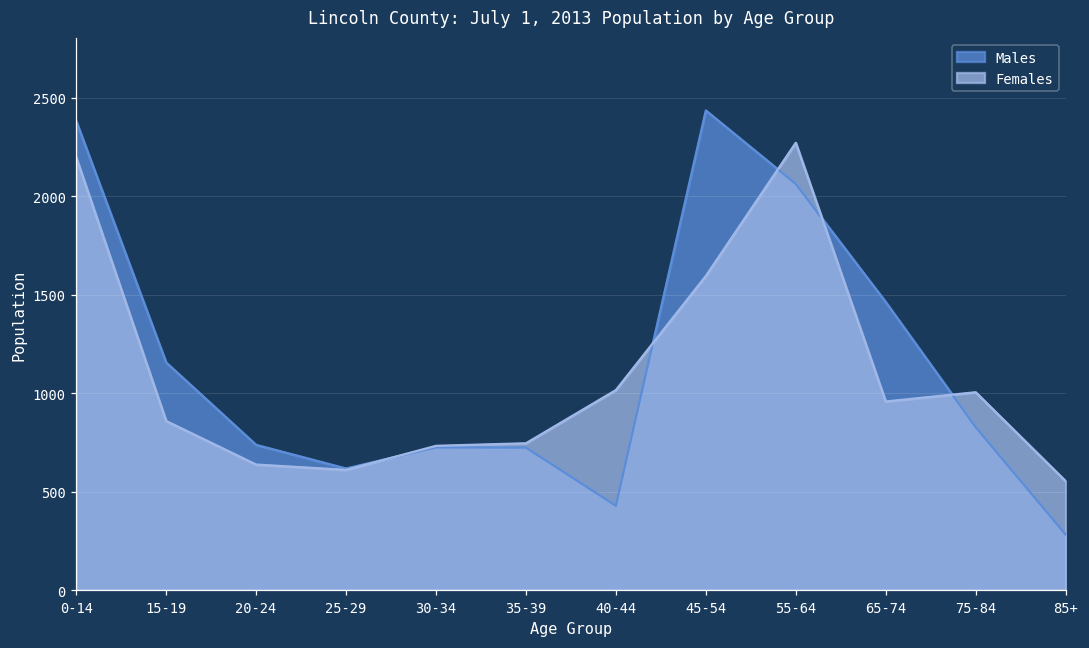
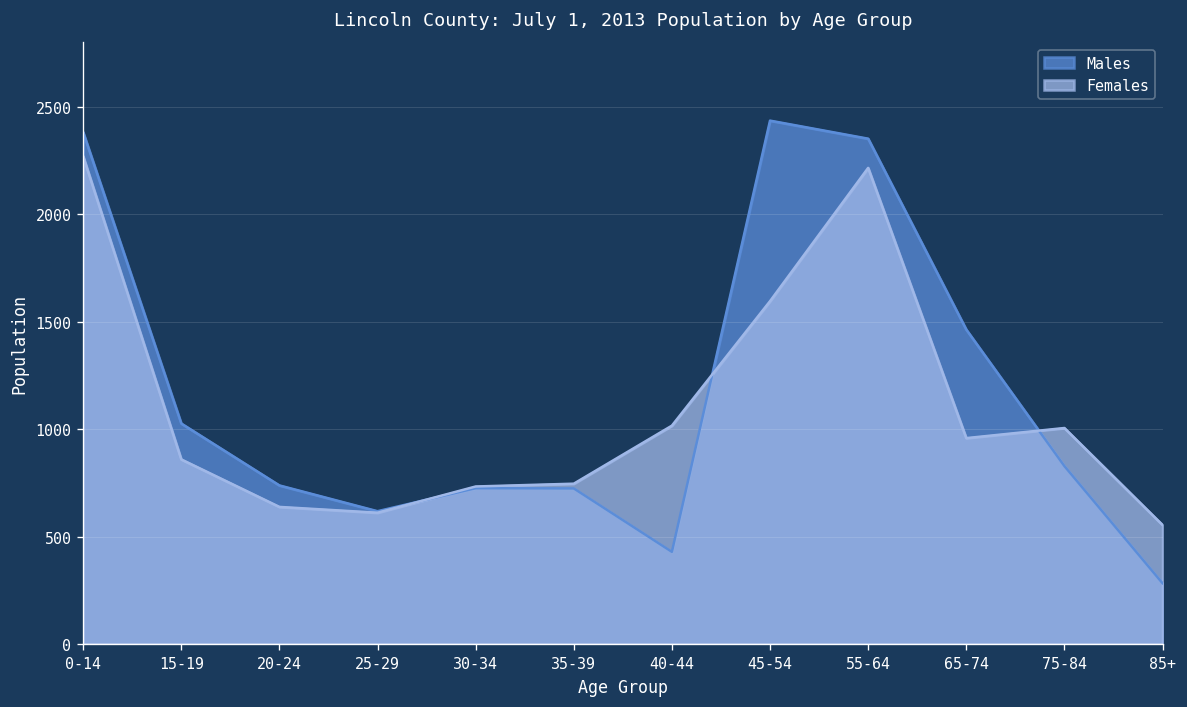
Females, 0-14: 2200 -> 2270
Males, 15-19: 1160 -> 1030
Males, 55-64: 2060 -> 2350
Females, 55-64: 2270 -> 2220
